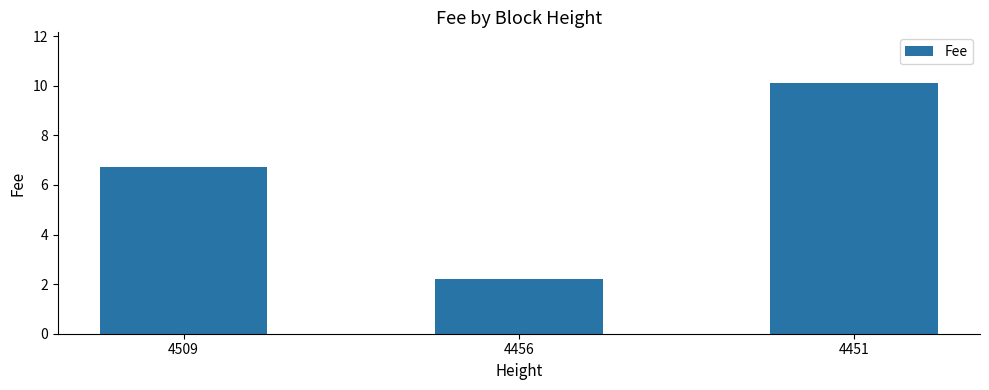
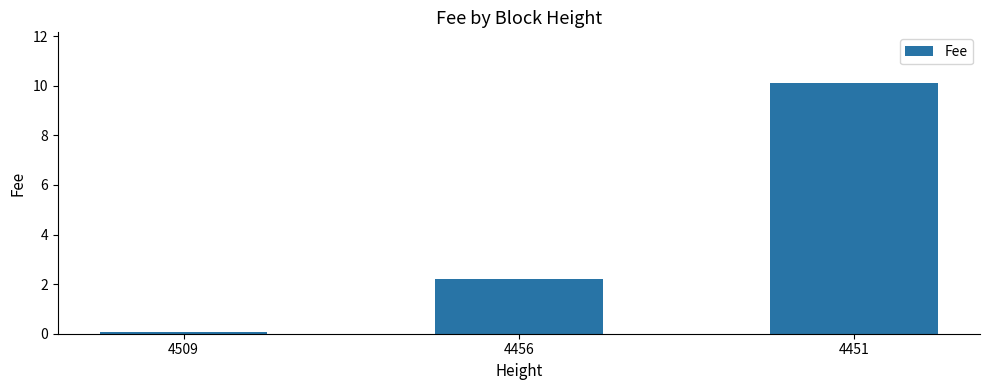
4509: 6.7 -> 0.1
